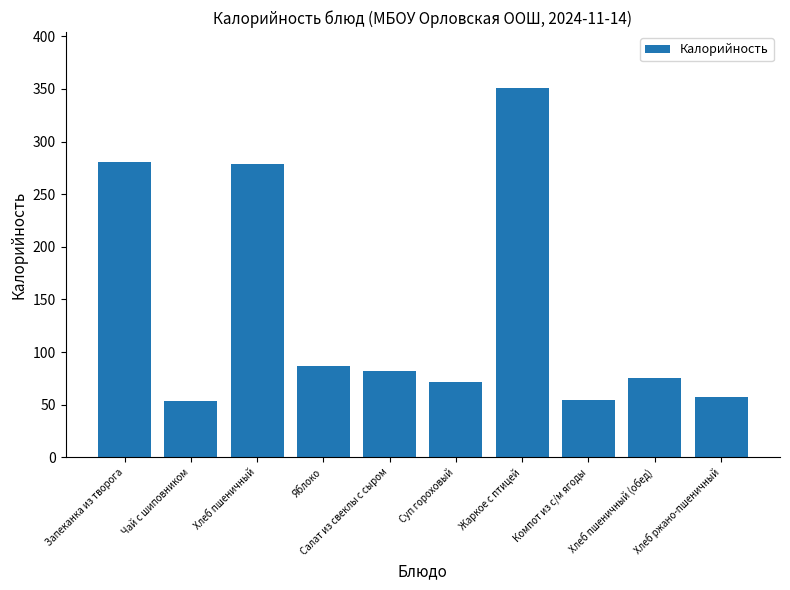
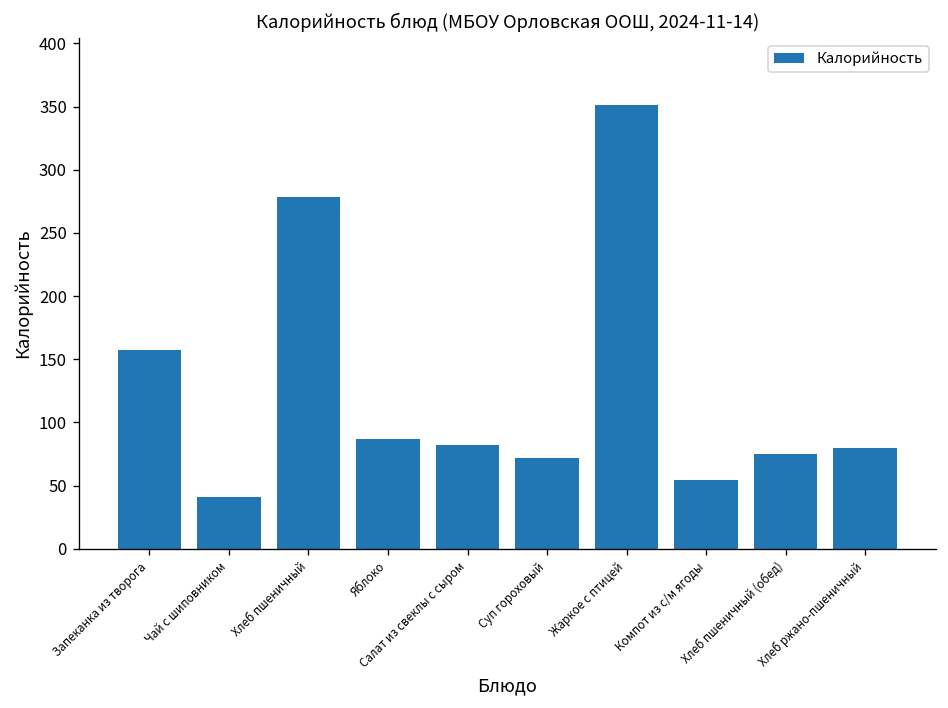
Запеканка из творога: 280 -> 158
Чай с шиповником: 54 -> 41
Хлеб ржано-пшеничный: 57 -> 80
